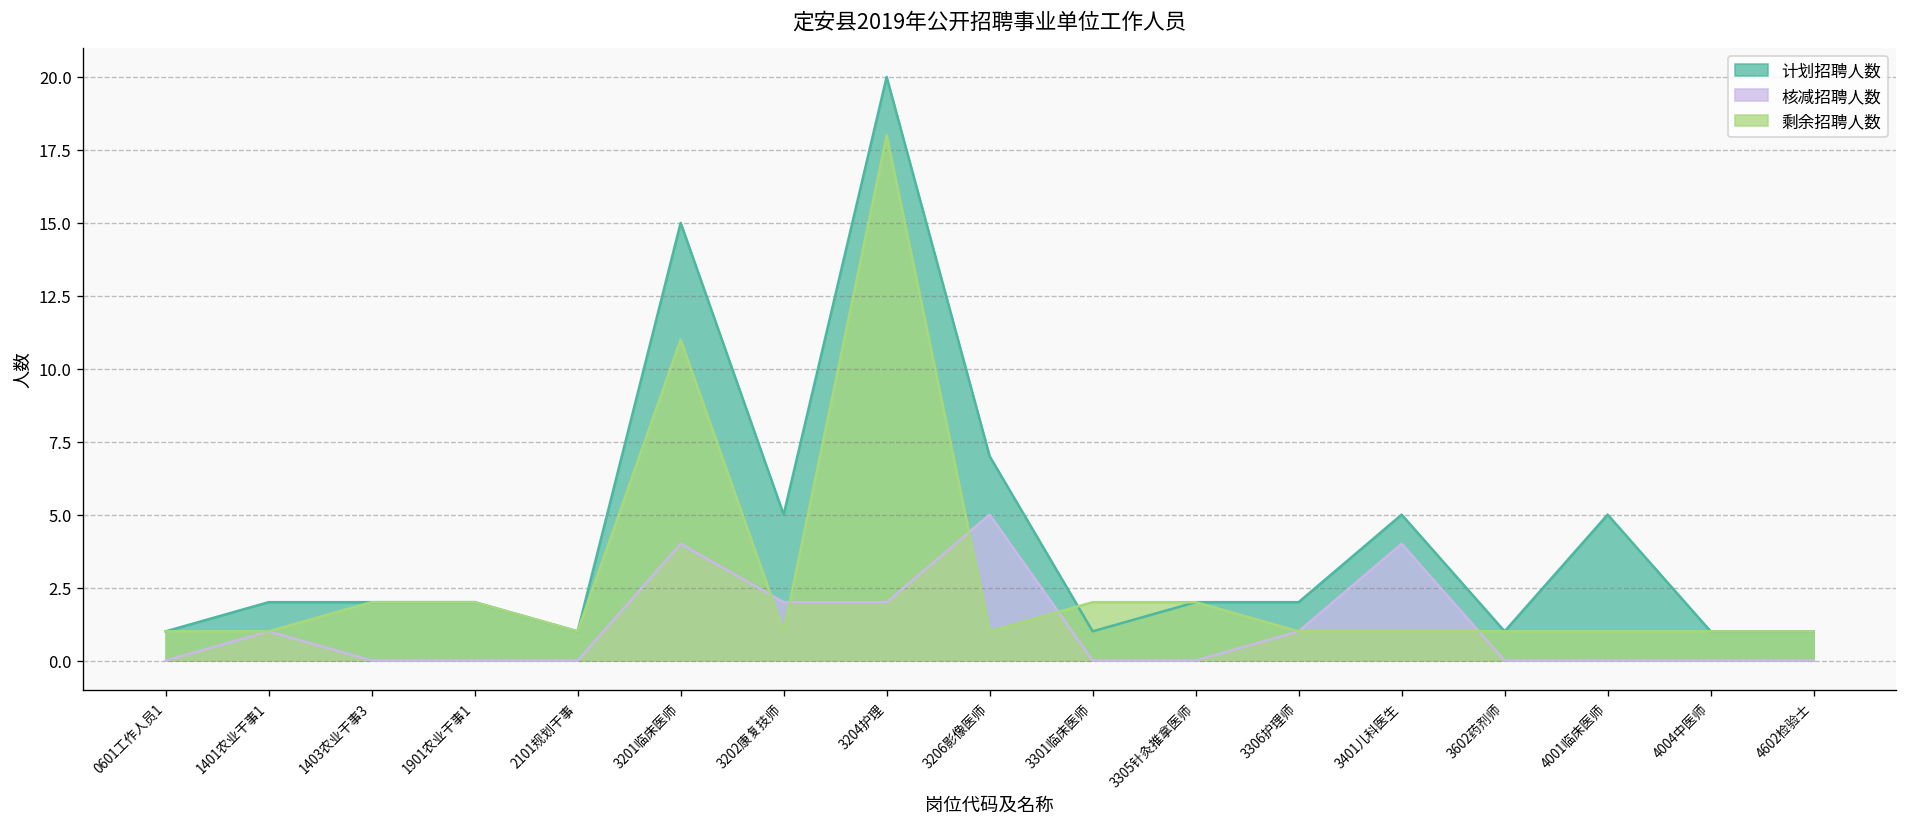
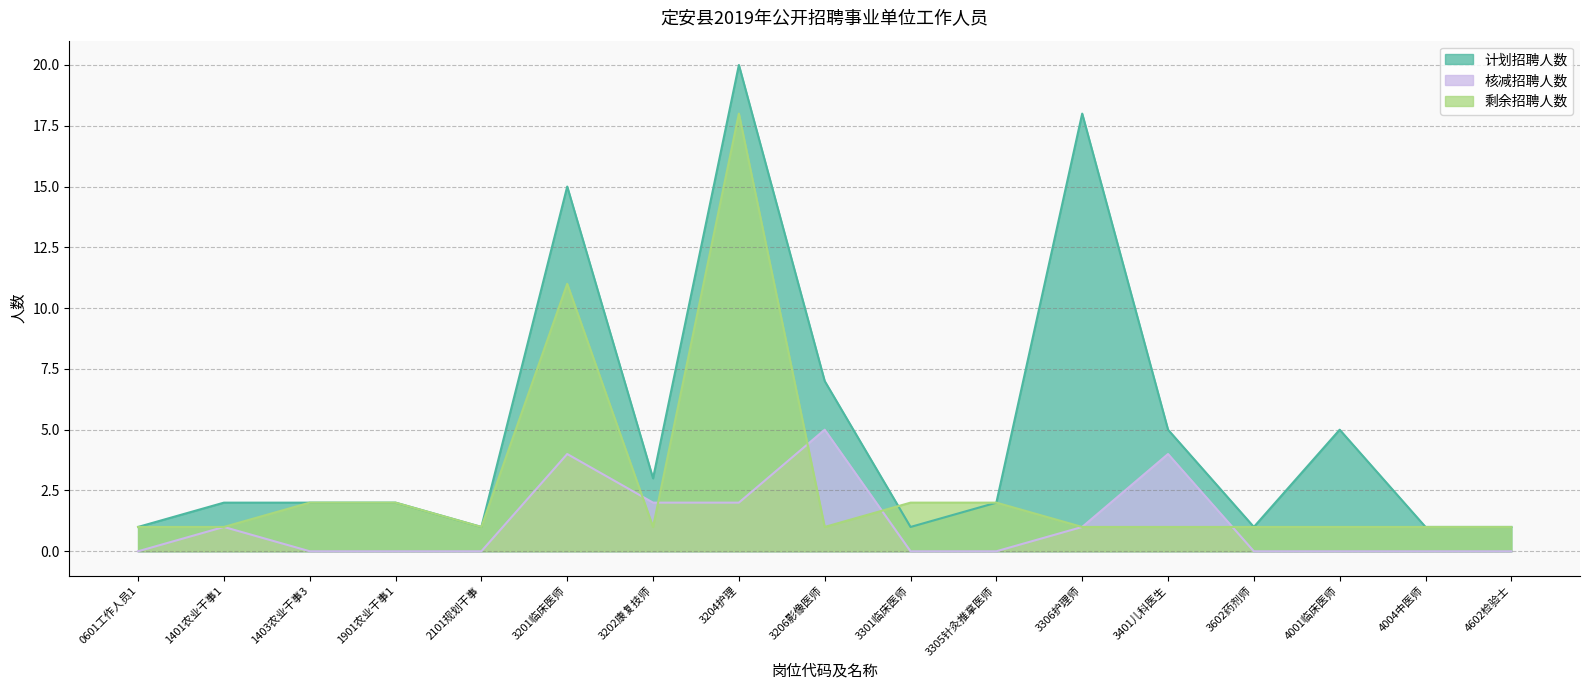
计划招聘人数, 3202康复技师: 5 -> 3
计划招聘人数, 3306护理师: 2 -> 18
